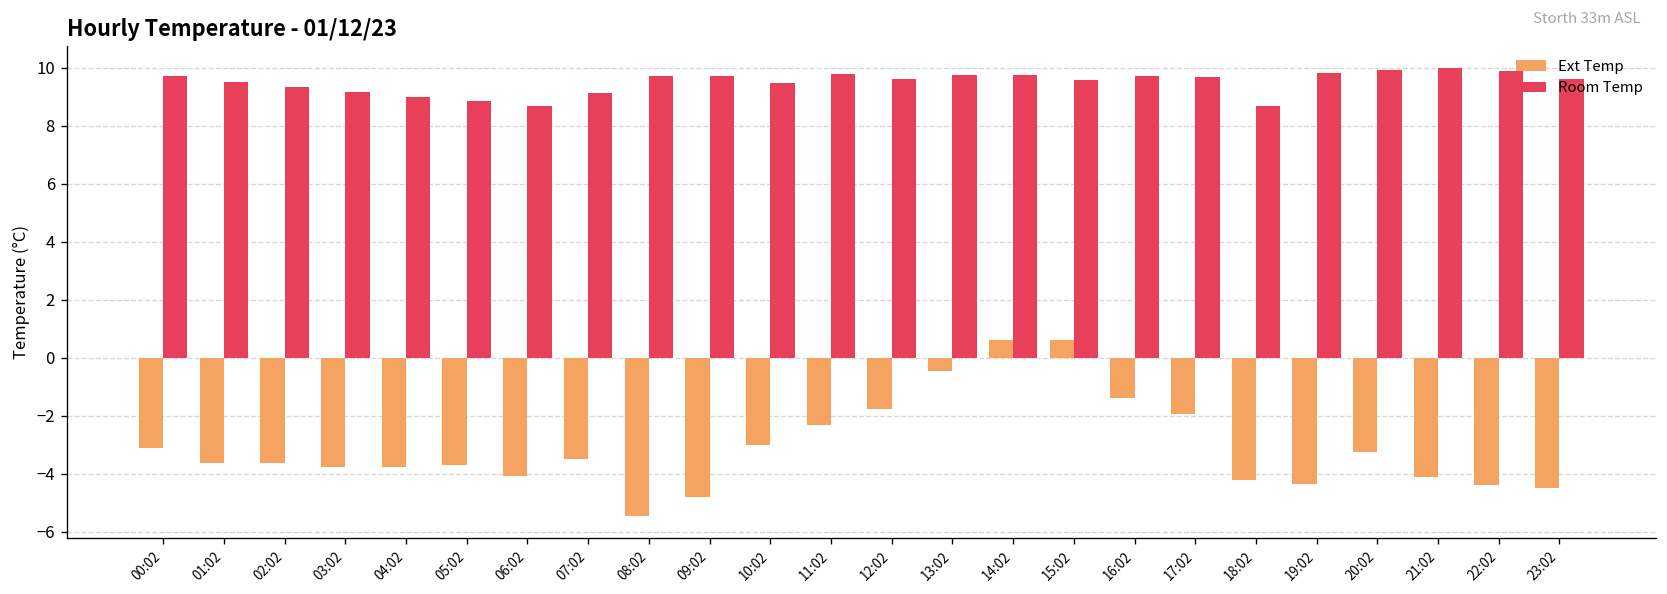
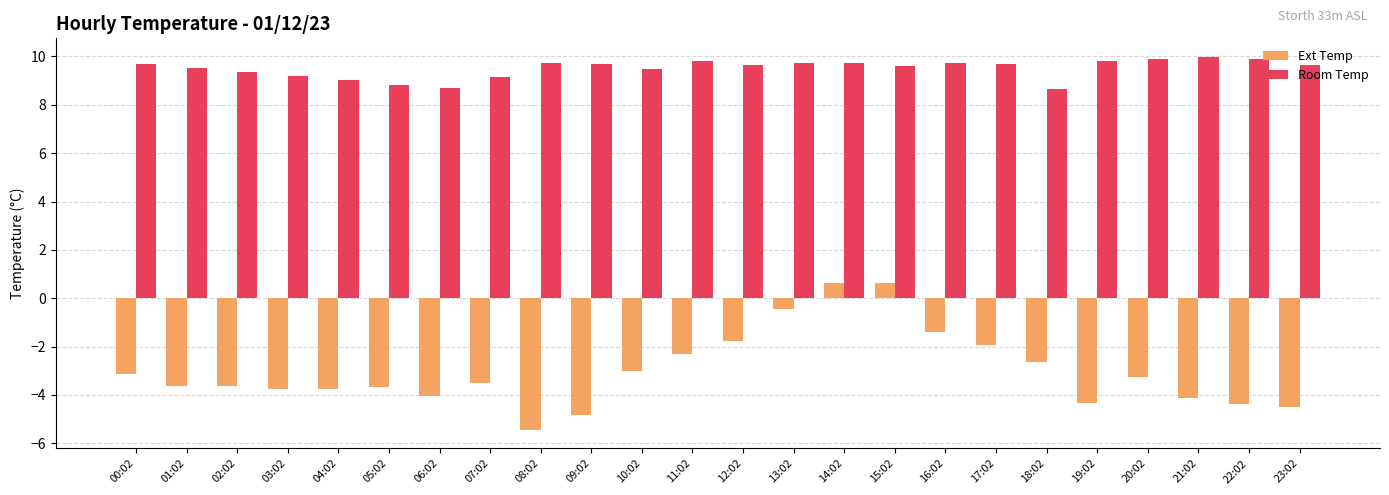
Ext Temp, 18:02: -4.2 -> -2.6
